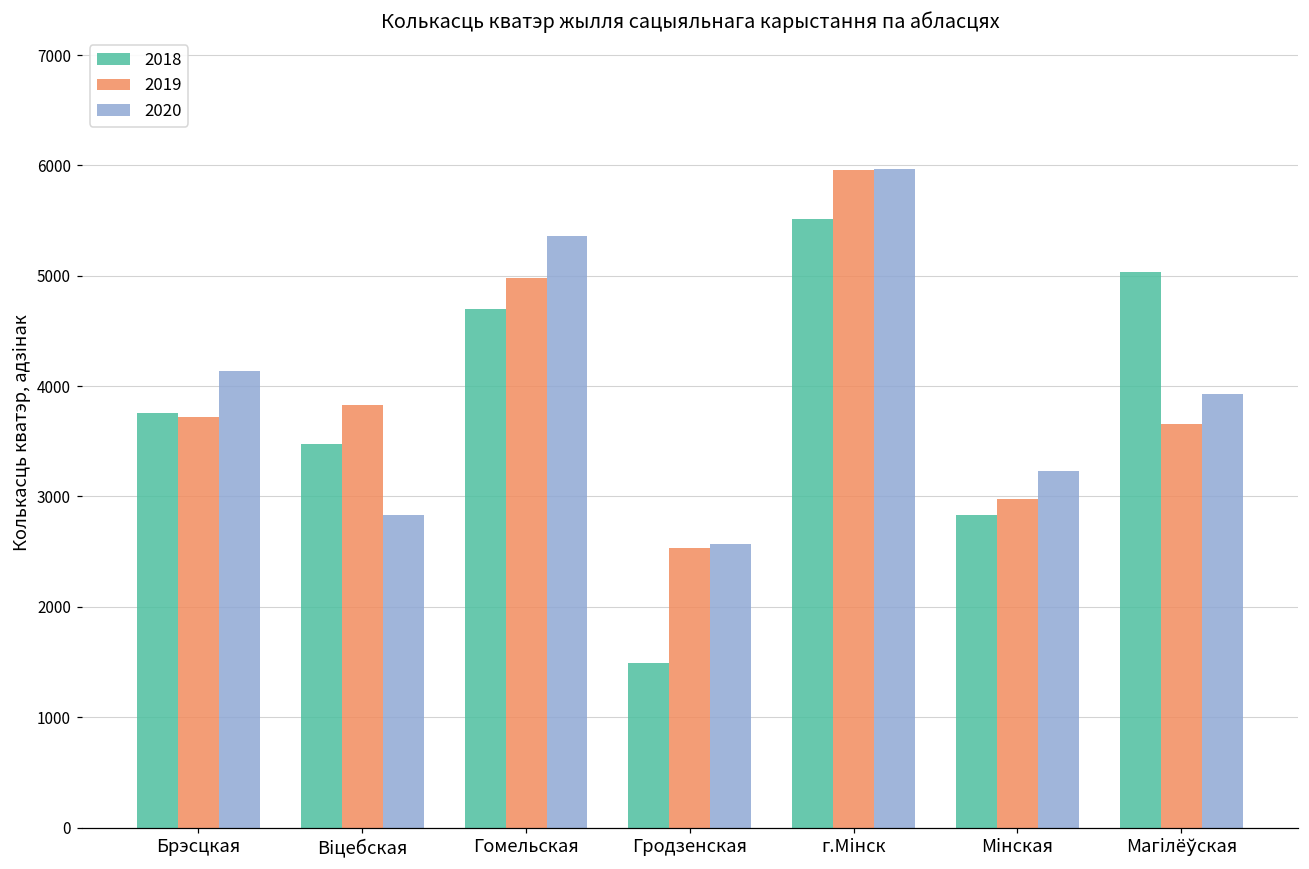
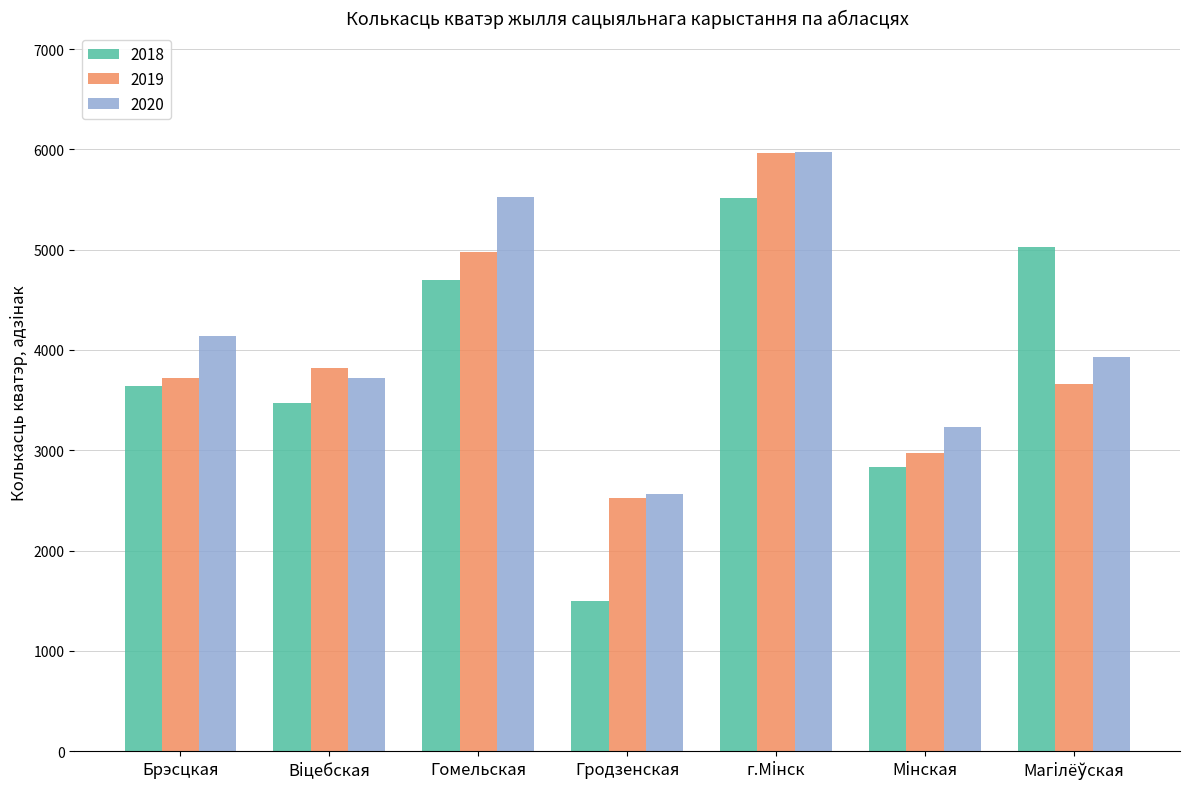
2018, Брэсцкая: 3760 -> 3640
2020, Віцебская: 2830 -> 3720
2020, Гомельская: 5360 -> 5530
